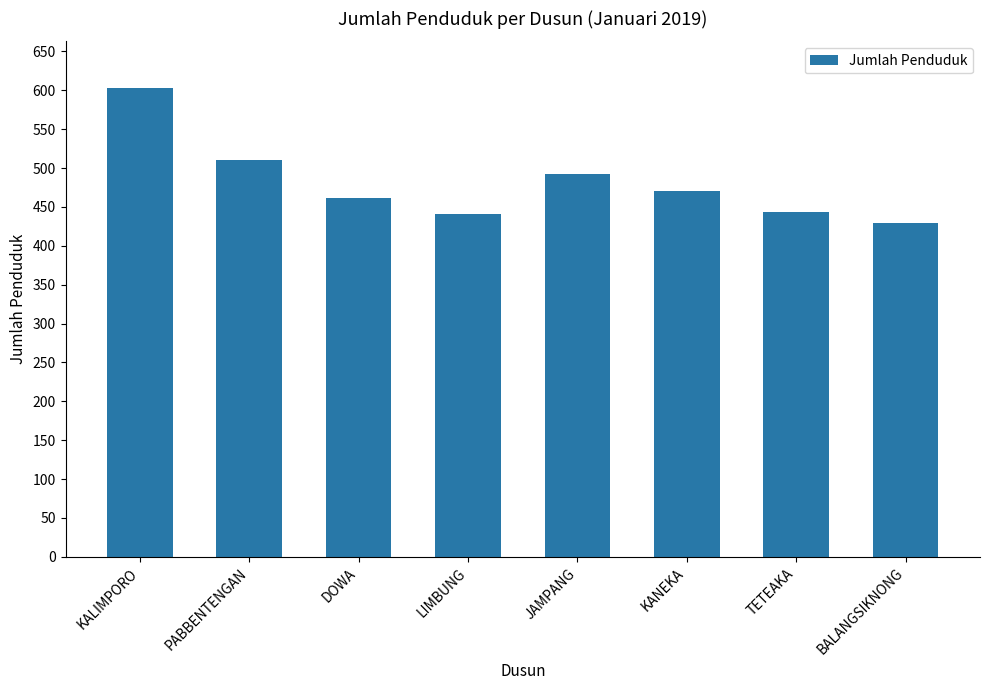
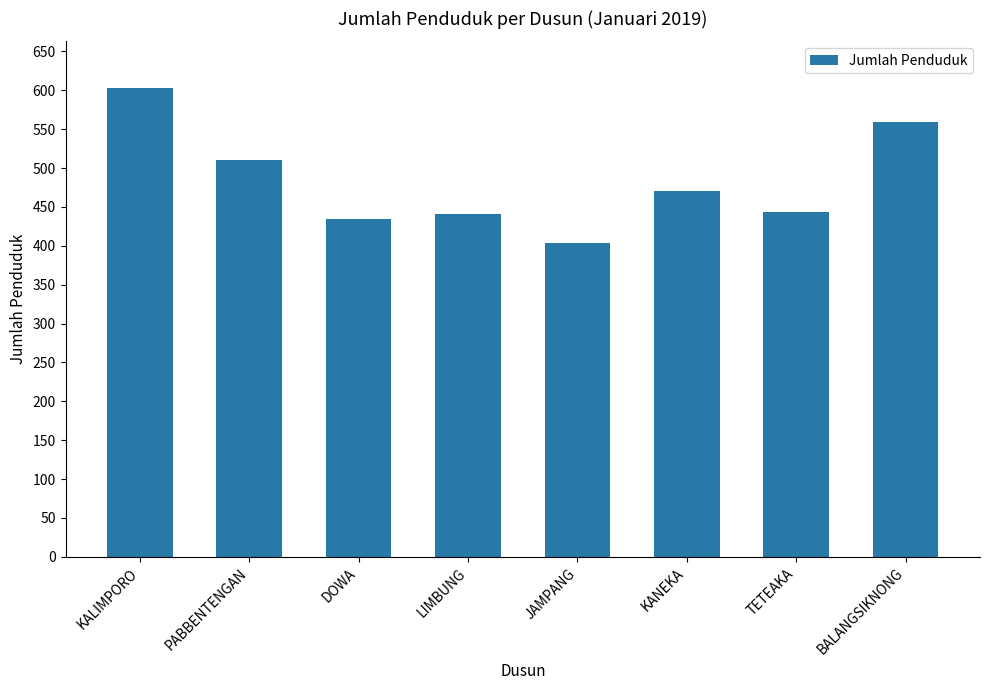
DOWA: 460 -> 430
JAMPANG: 490 -> 400
BALANGSIKNONG: 430 -> 560
